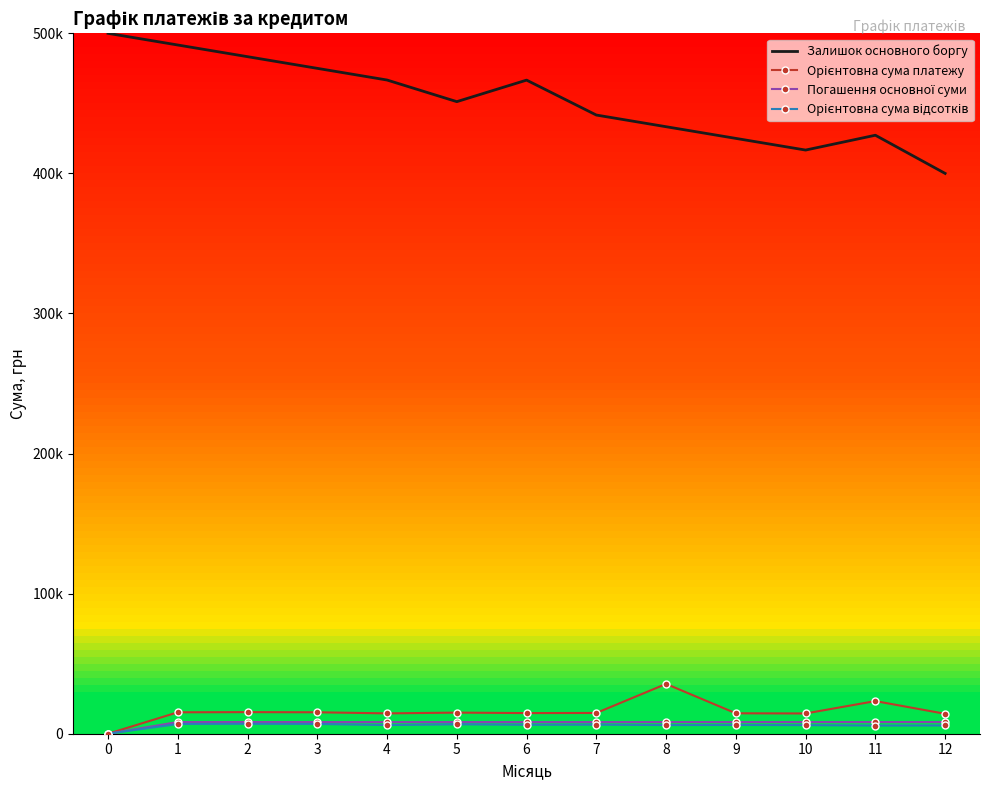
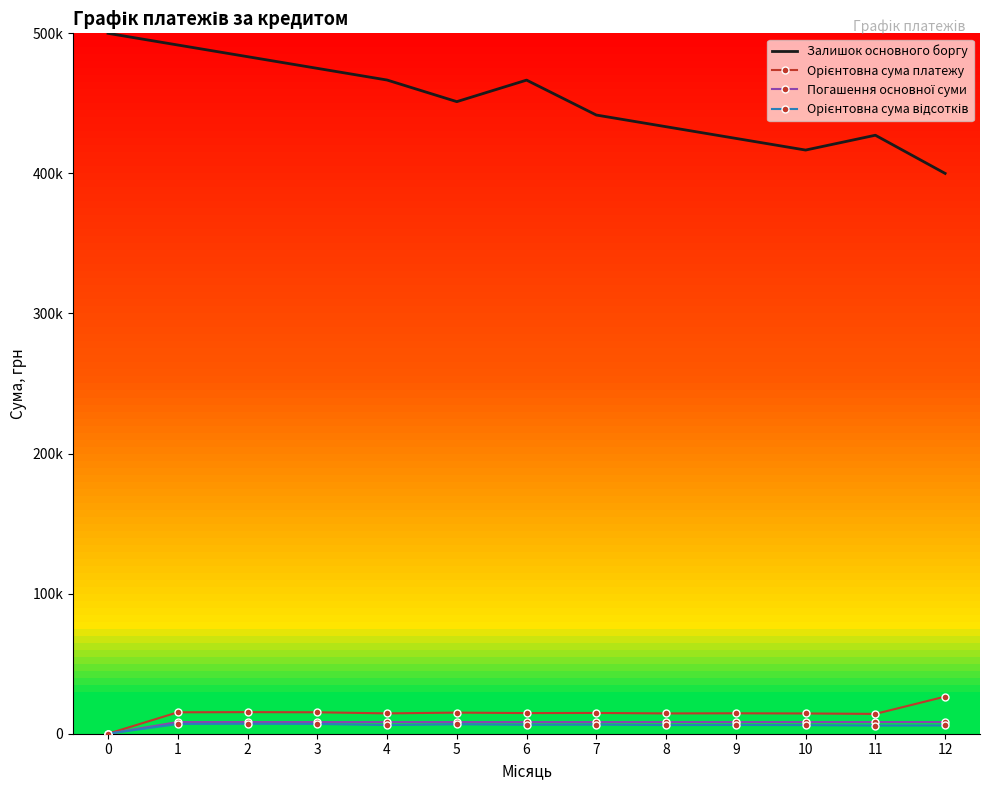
Орієнтовна сума платежу, 8: 36000 -> 15000
Орієнтовна сума платежу, 11: 23000 -> 14000
Орієнтовна сума платежу, 12: 14000 -> 27000
